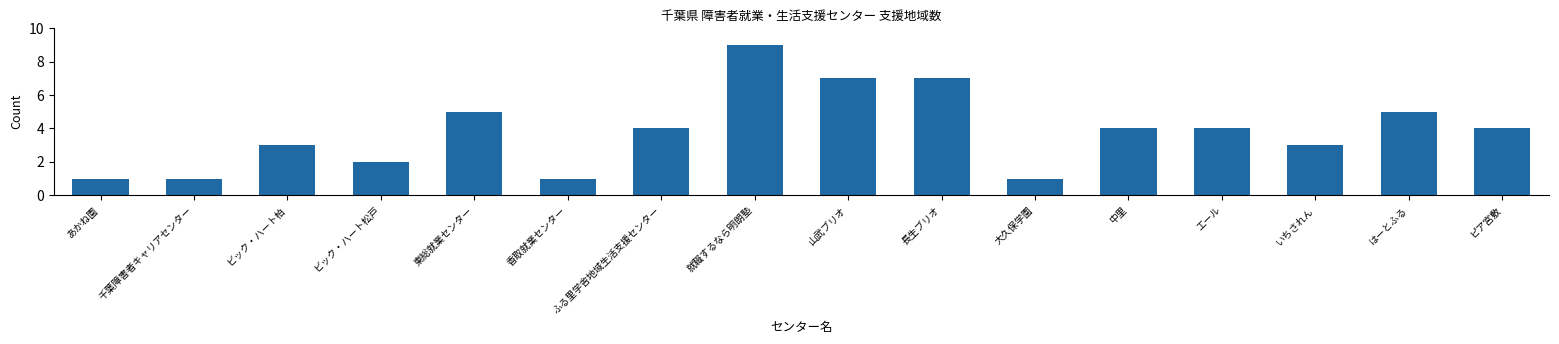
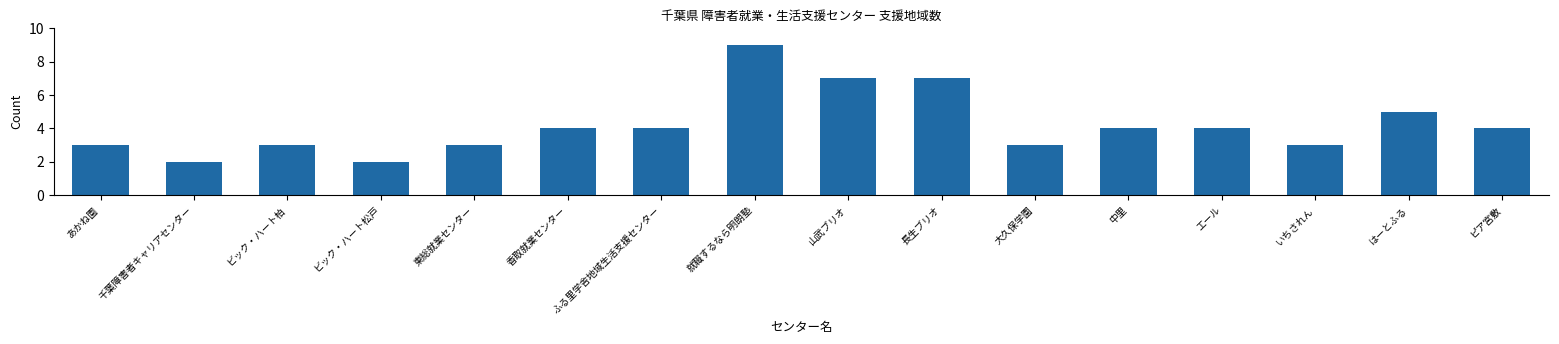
あかね園: 1 -> 3
千葉障害者キャリアセンター: 1 -> 2
東総就業センター: 5 -> 3
香取就業センター: 1 -> 4
大久保学園: 1 -> 3
